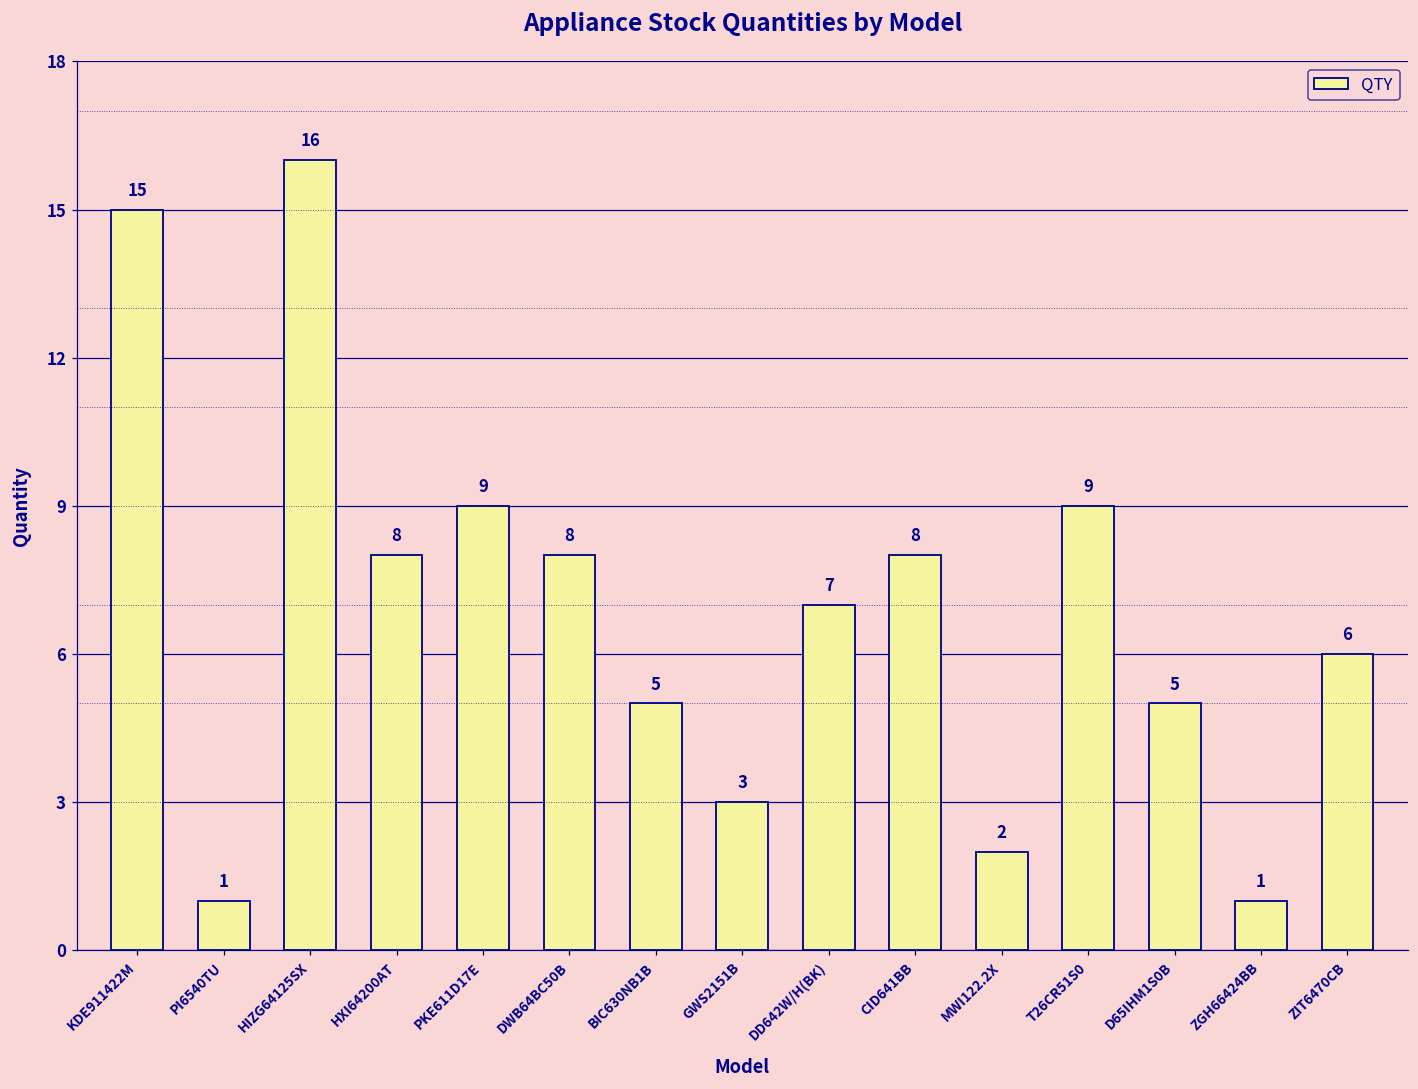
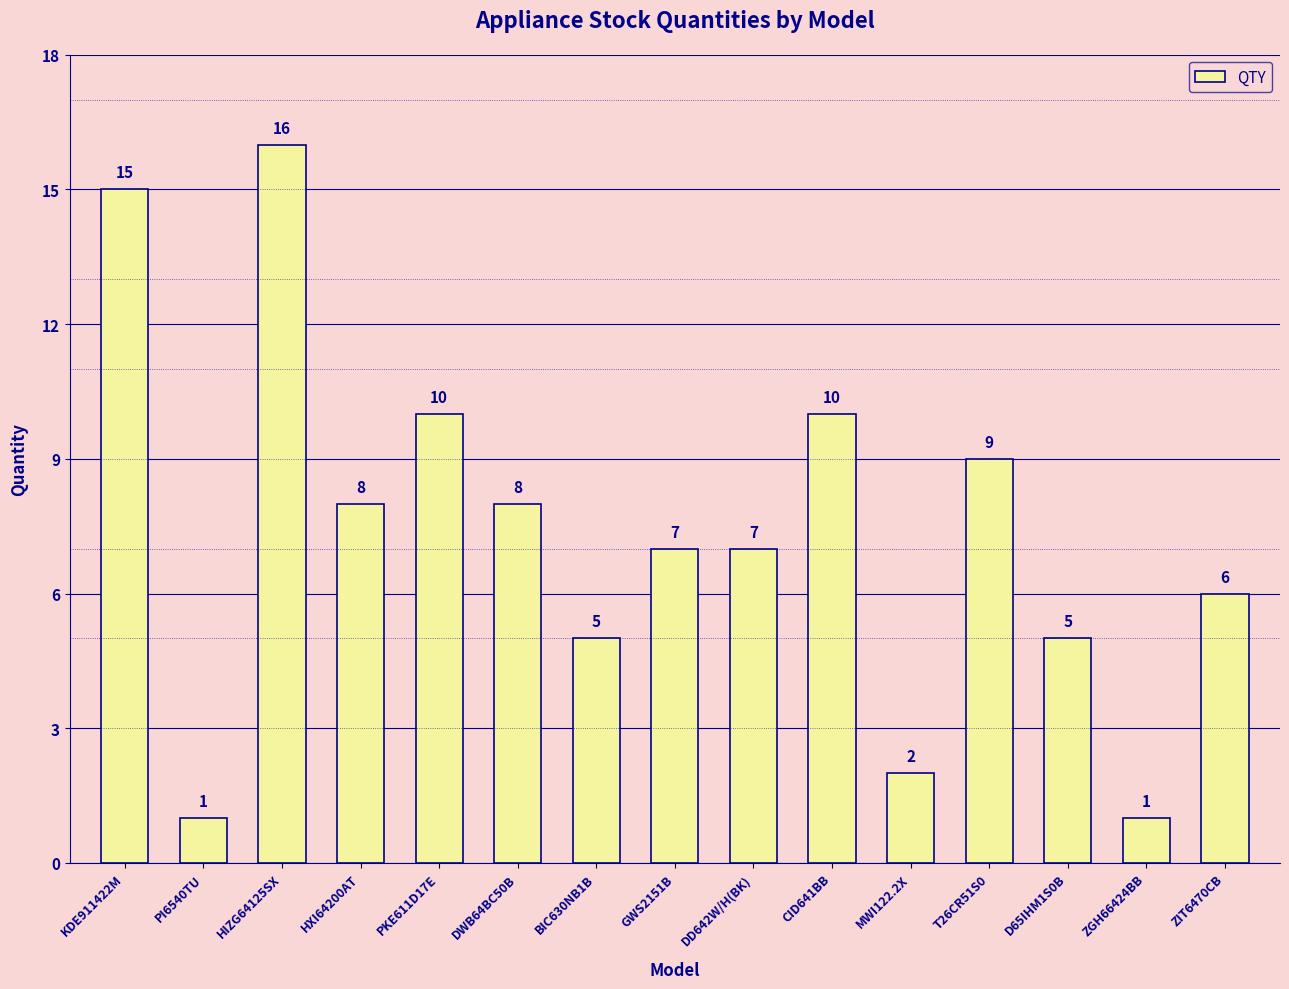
PKE611D17E: 9 -> 10
GWS2151B: 3 -> 7
CID641BB: 8 -> 10
